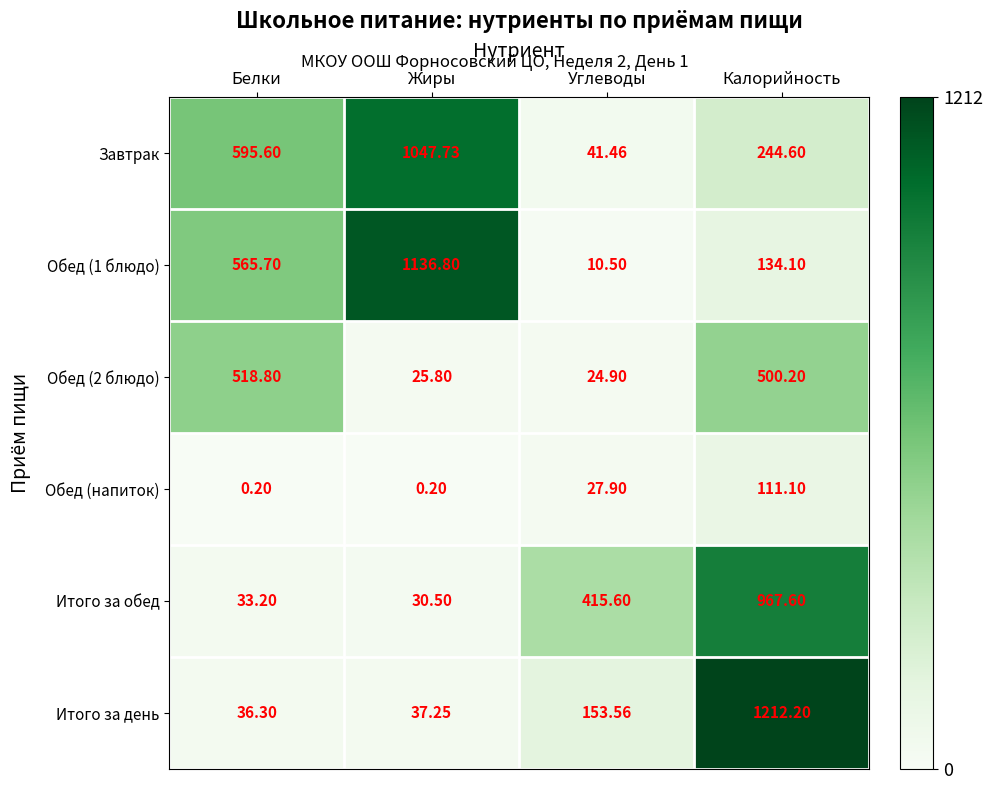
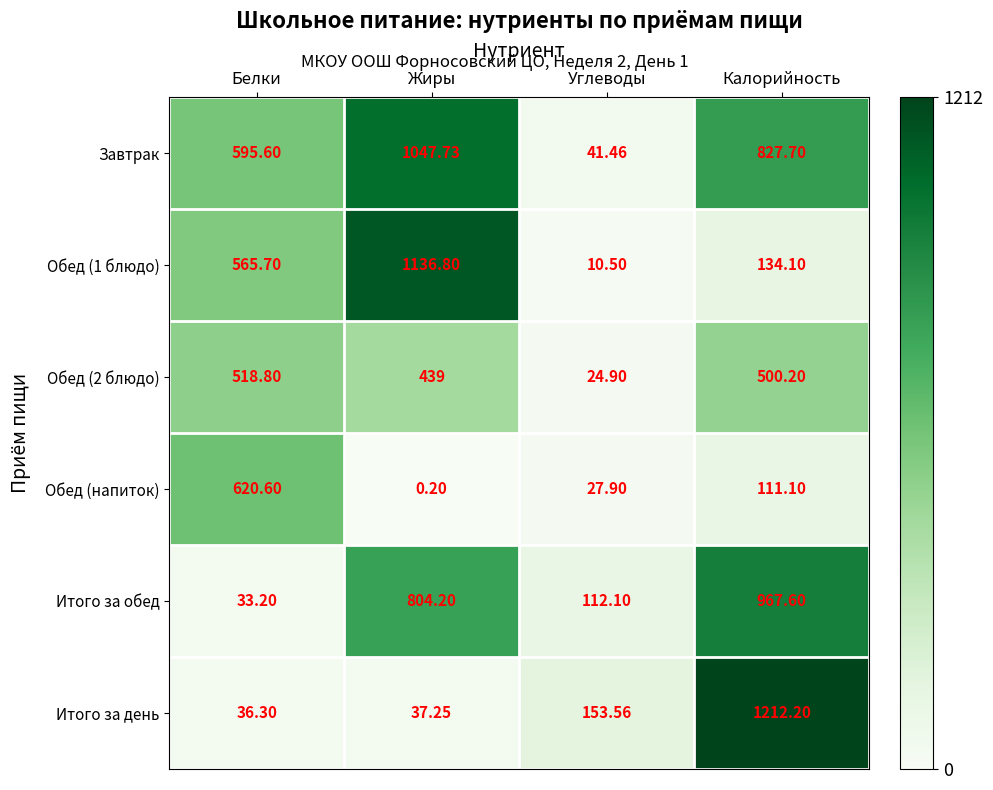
Завтрак, Калорийность: 244.60 -> 827.70
Обед (2 блюдо), Жиры: 25.80 -> 439
Обед (напиток), Белки: 0.20 -> 620.60
Итого за обед, Жиры: 30.50 -> 804.20
Итого за обед, Углеводы: 415.60 -> 112.10
